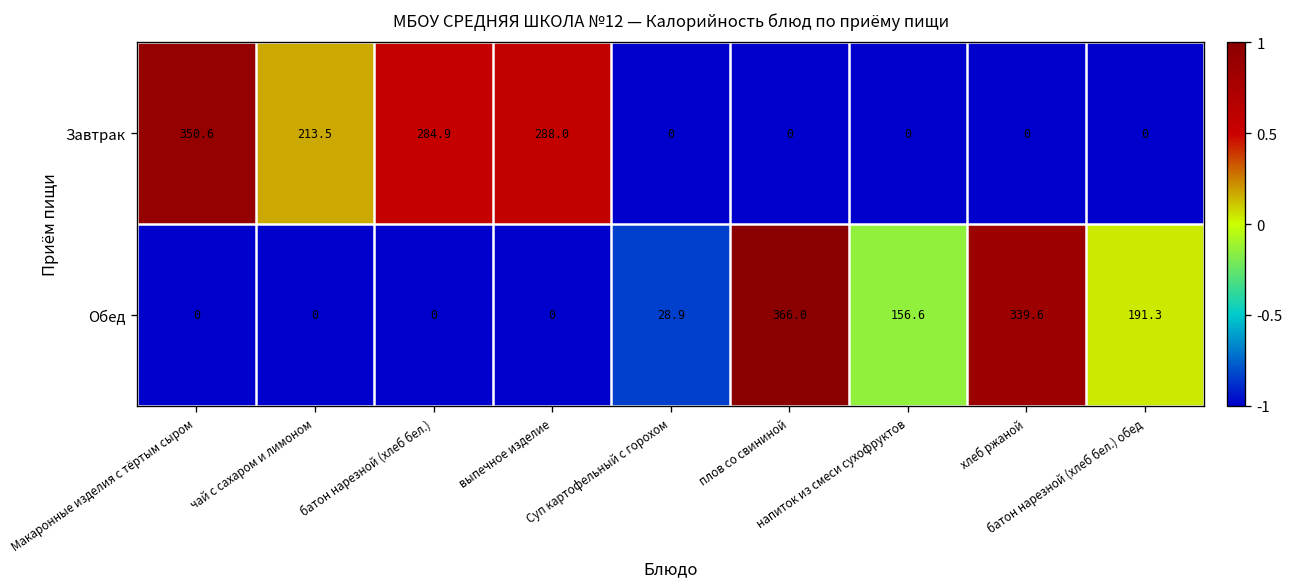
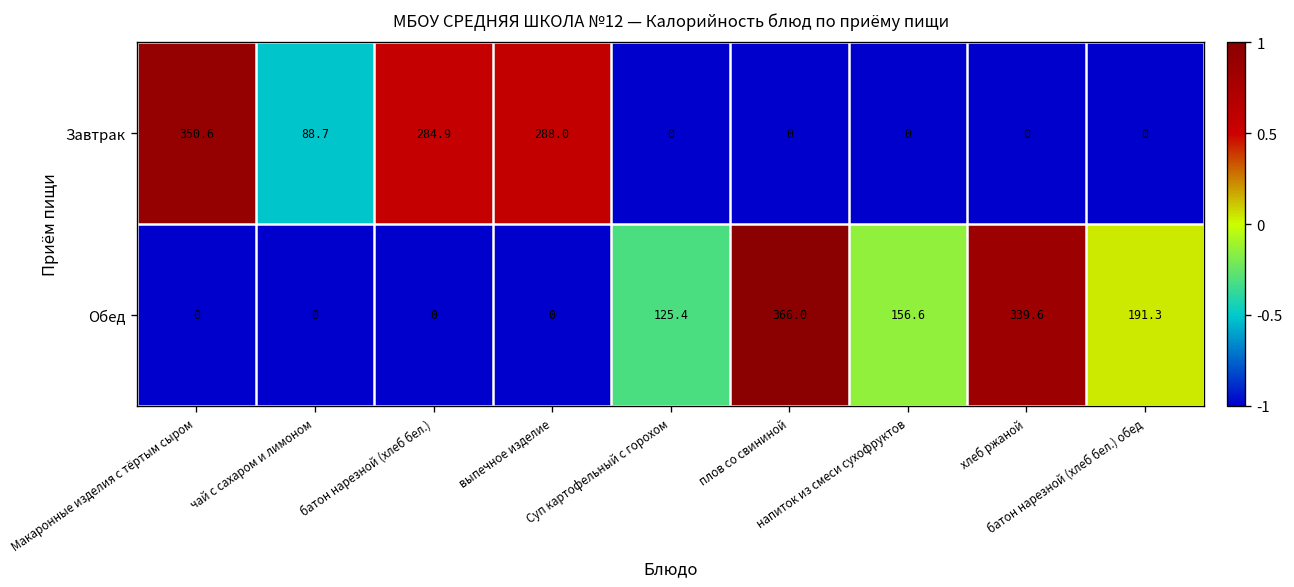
Завтрак, чай с сахаром и лимоном: 213.5 -> 88.7
Обед, Суп картофельный с горохом: 28.9 -> 125.4
